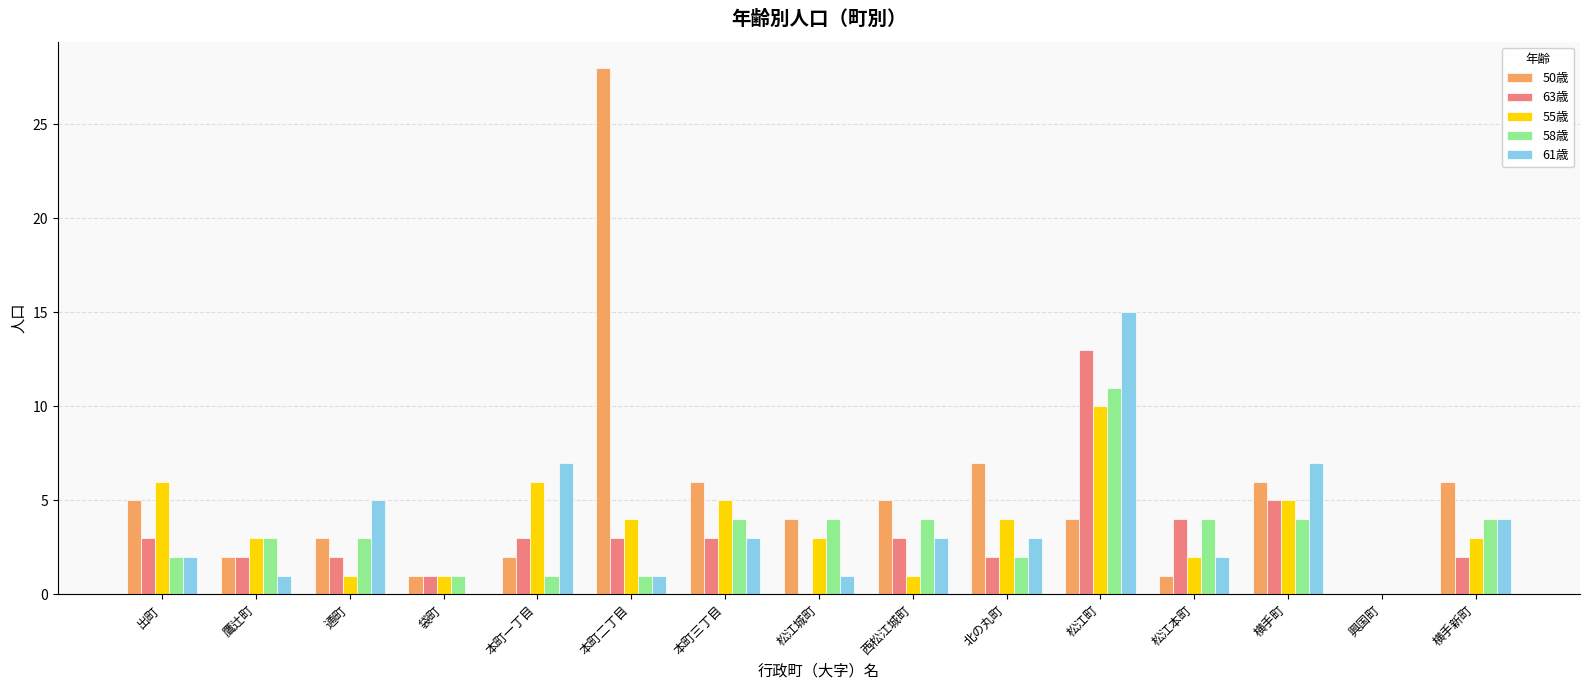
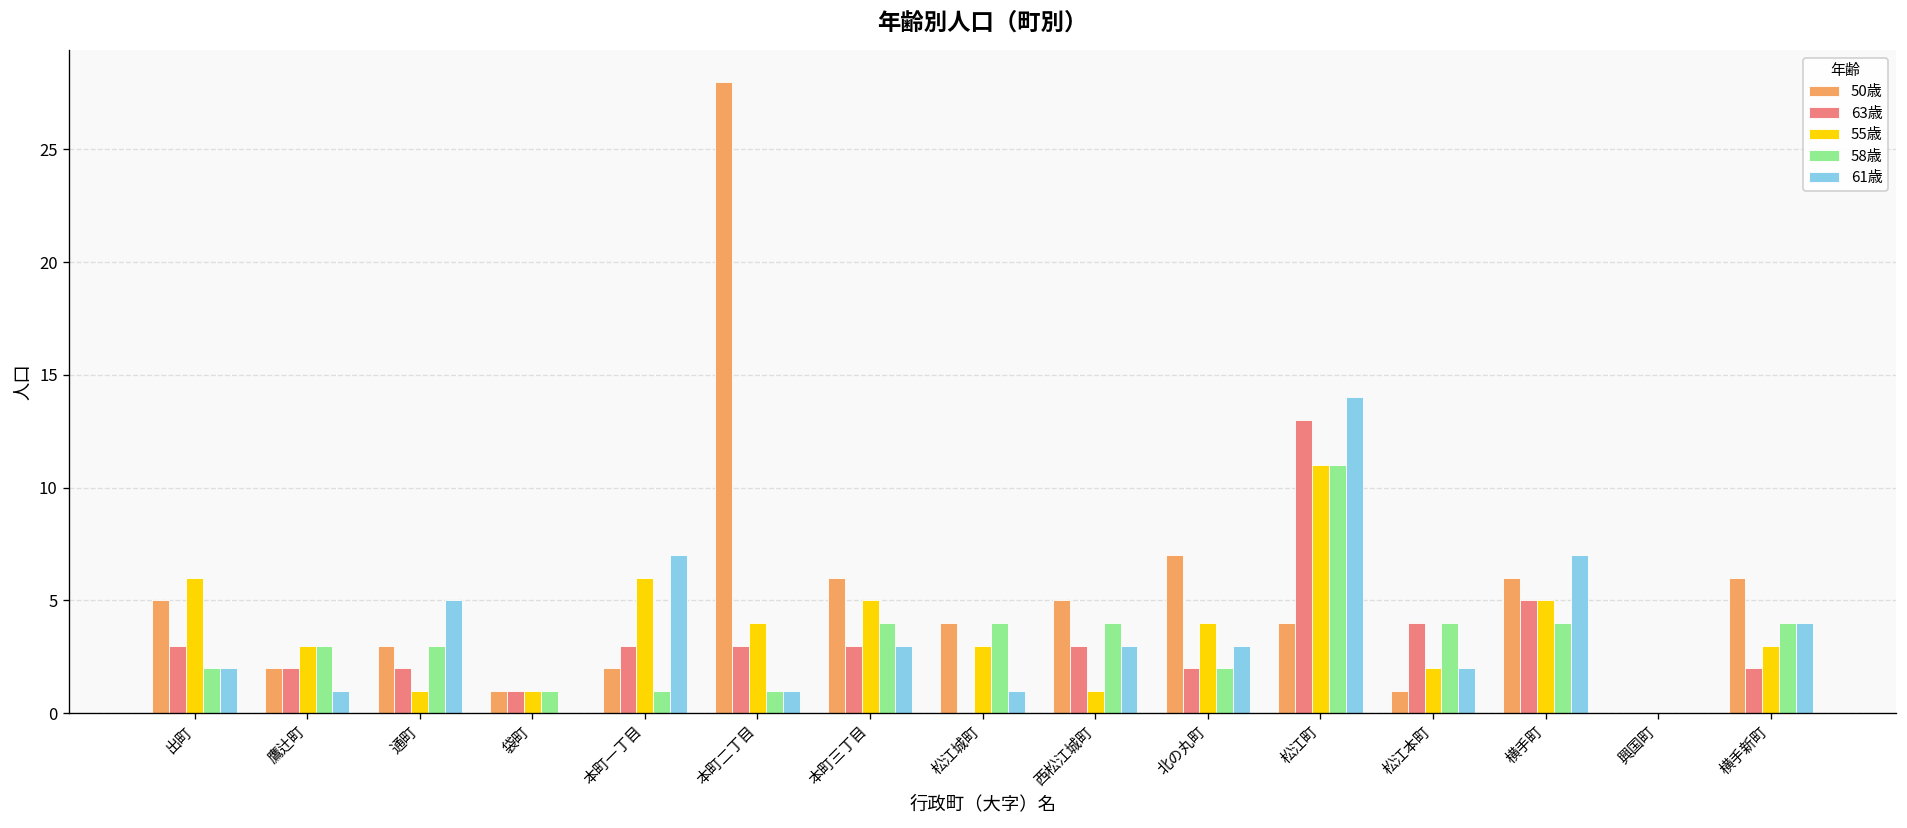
55歳, 松江町: 10 -> 11
61歳, 松江町: 15 -> 14
